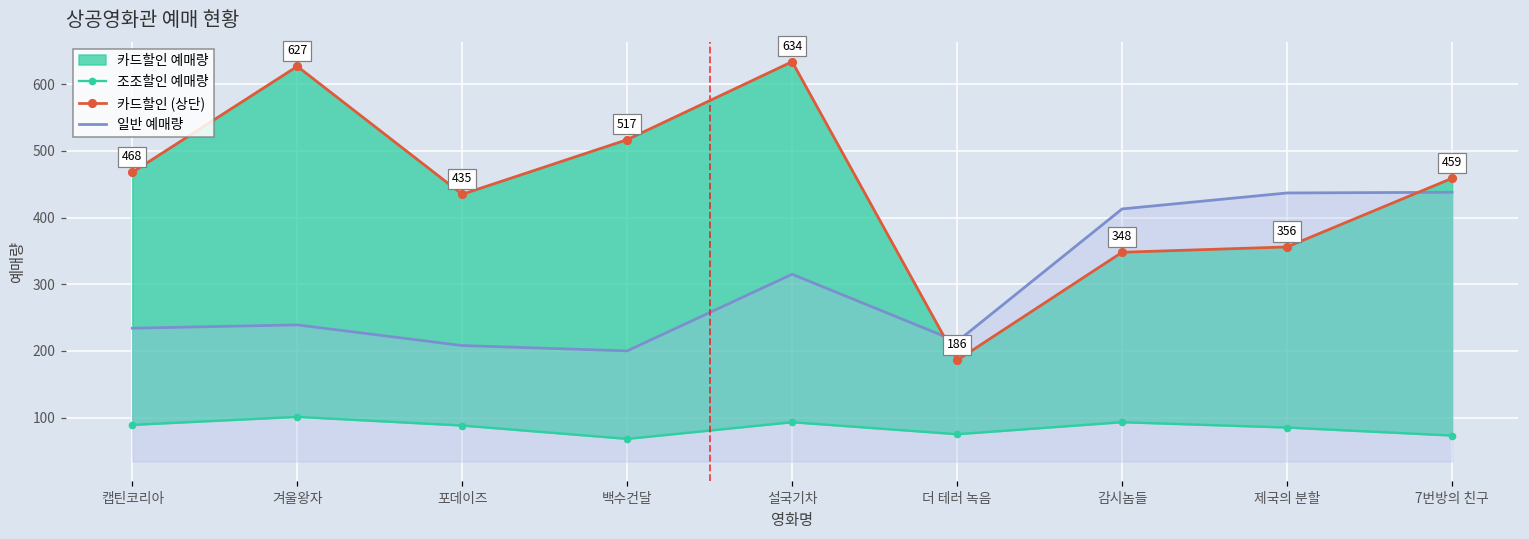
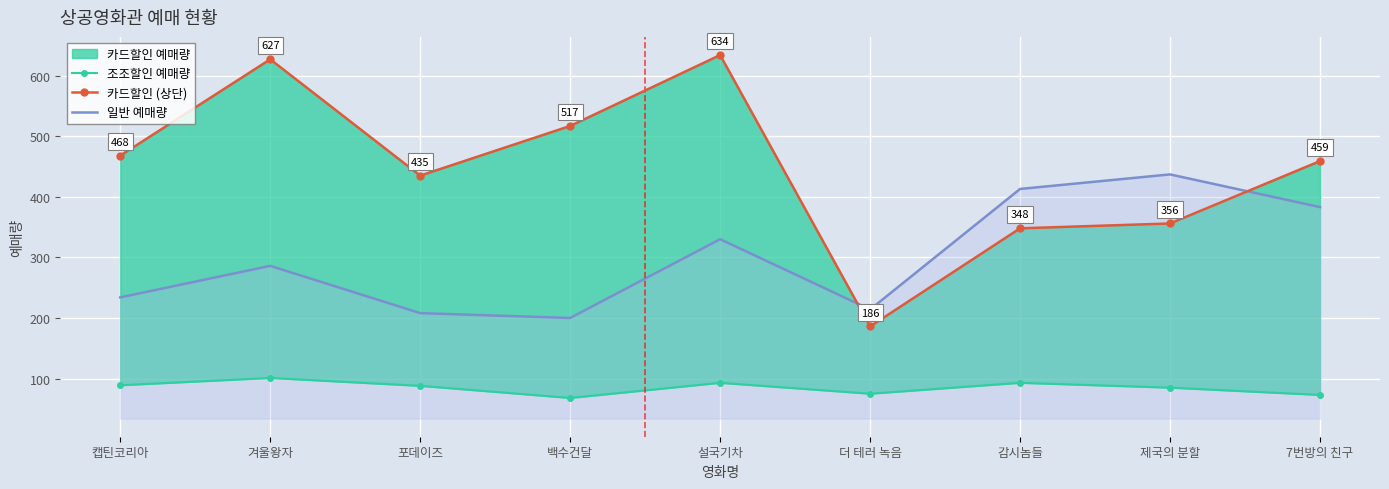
일반 예매량, 겨울왕자: 240 -> 290
일반 예매량, 설국기차: 320 -> 330
일반 예매량, 7번방의 친구: 440 -> 380
